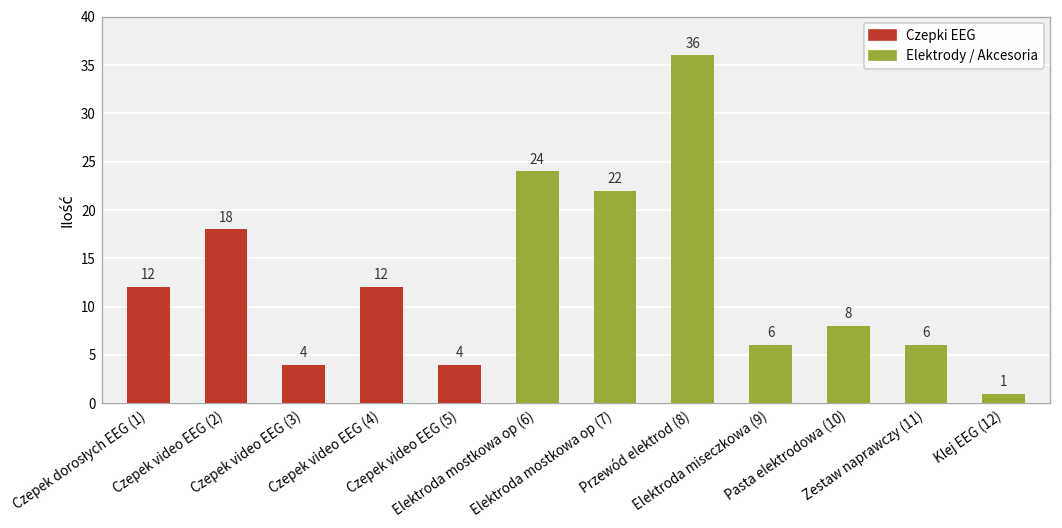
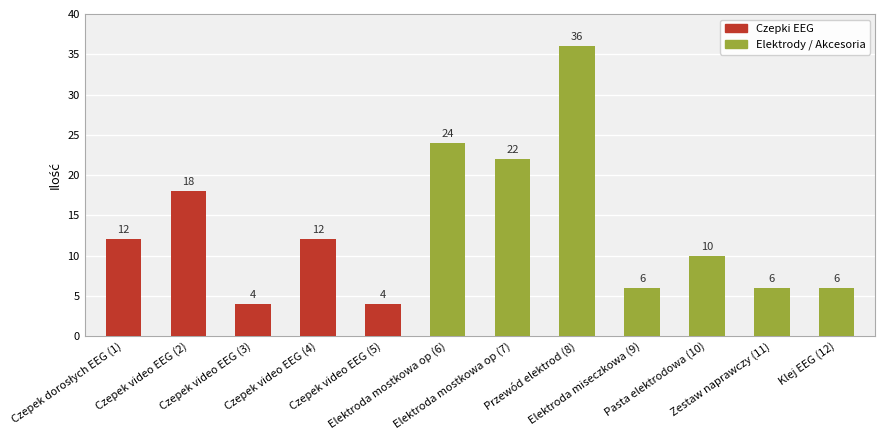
Pasta elektrodowa (10): 8 -> 10
Klej EEG (12): 1 -> 6
